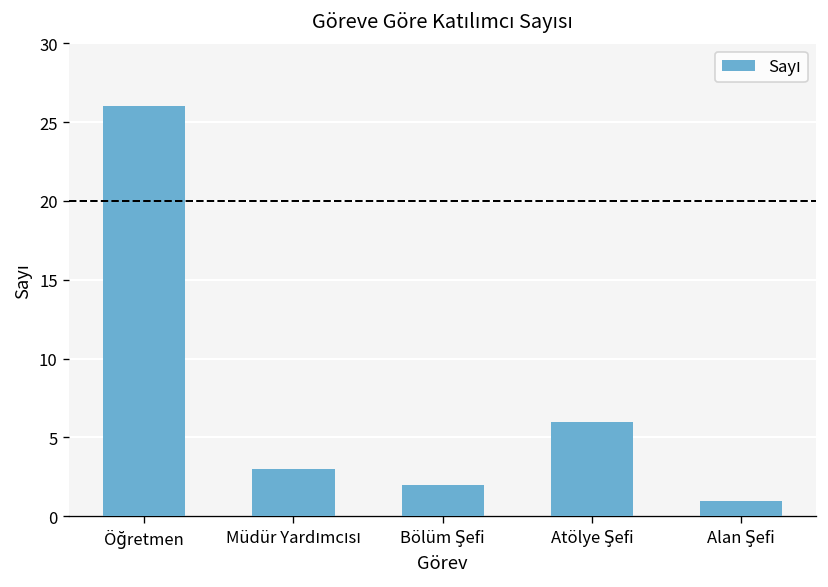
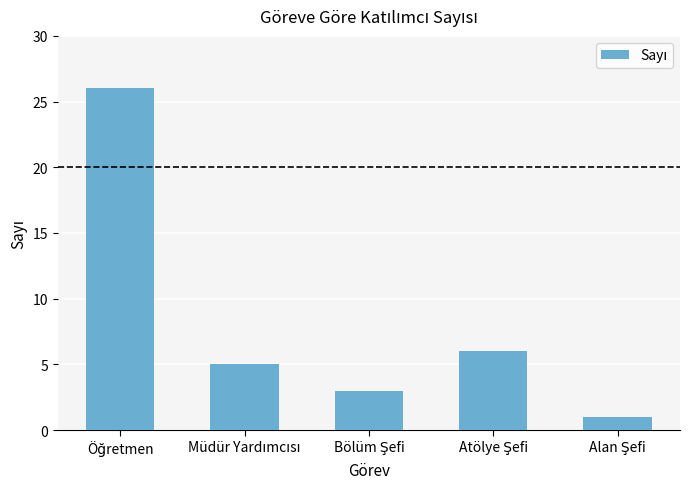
Müdür Yardımcısı: 3 -> 5
Bölüm Şefi: 2 -> 3
